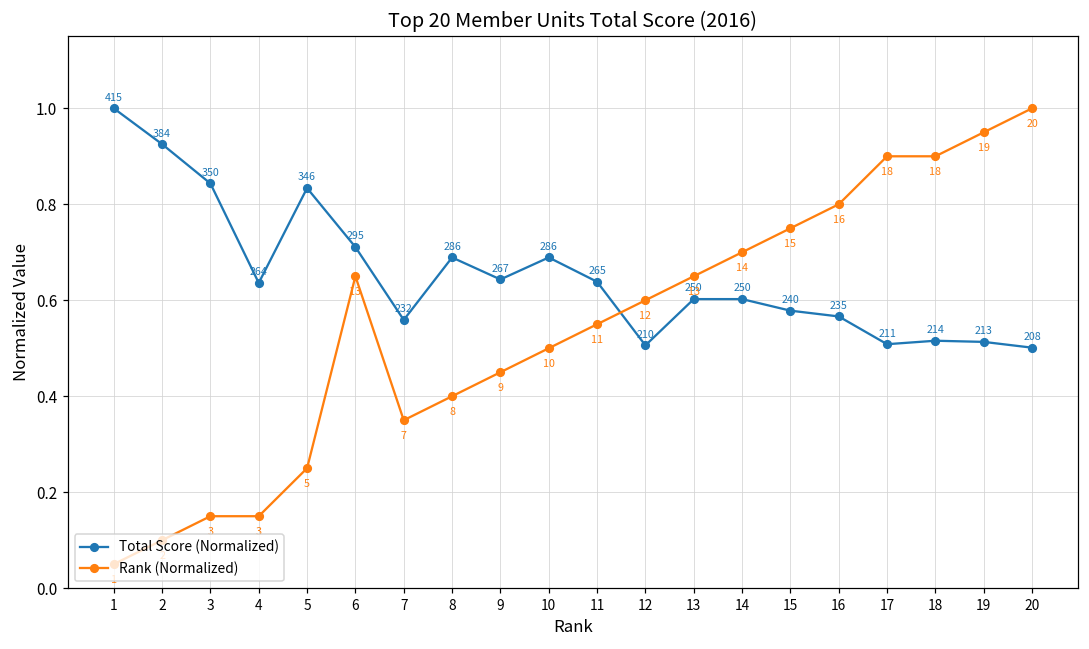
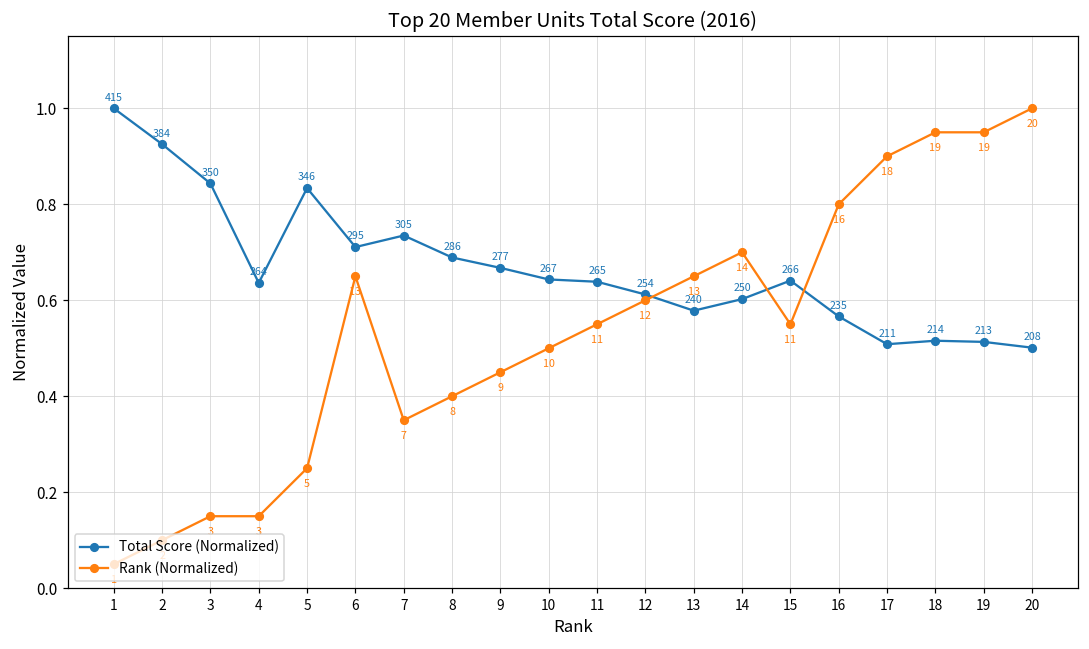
Total Score (Normalized), 7: 232 -> 305
Total Score (Normalized), 9: 267 -> 277
Total Score (Normalized), 10: 286 -> 267
Total Score (Normalized), 12: 210 -> 254
Total Score (Normalized), 13: 250 -> 240
Total Score (Normalized), 15: 240 -> 266
Rank (Normalized), 15: 15 -> 11
Rank (Normalized), 18: 18 -> 19
